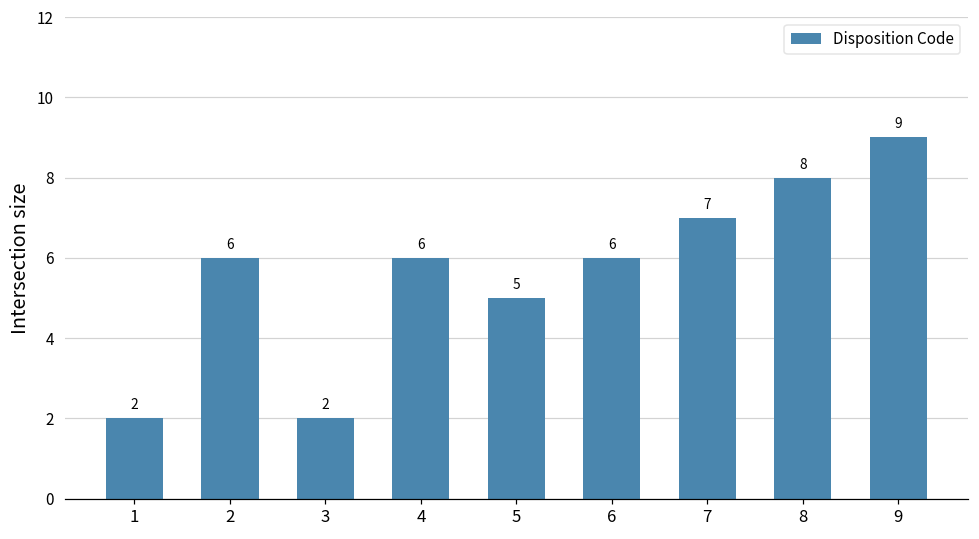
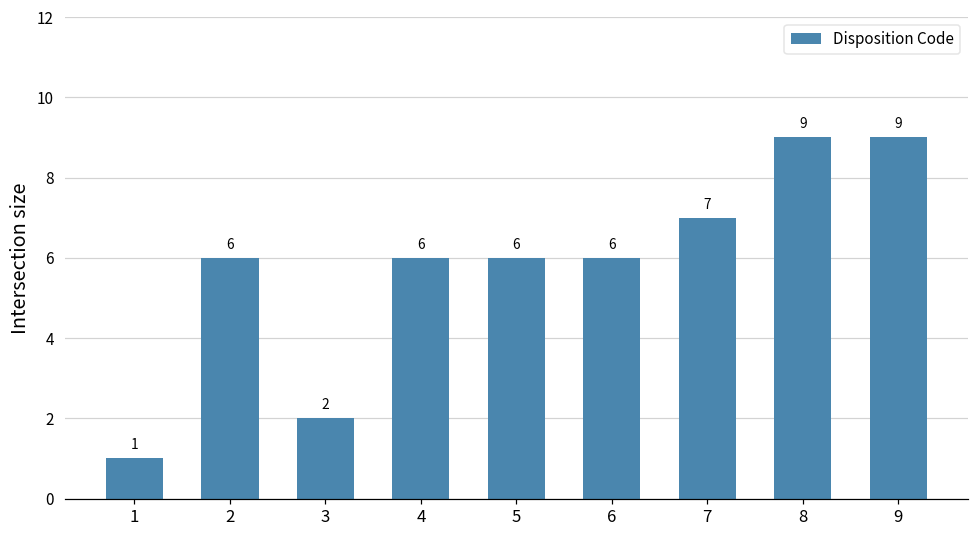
1: 2 -> 1
5: 5 -> 6
8: 8 -> 9
